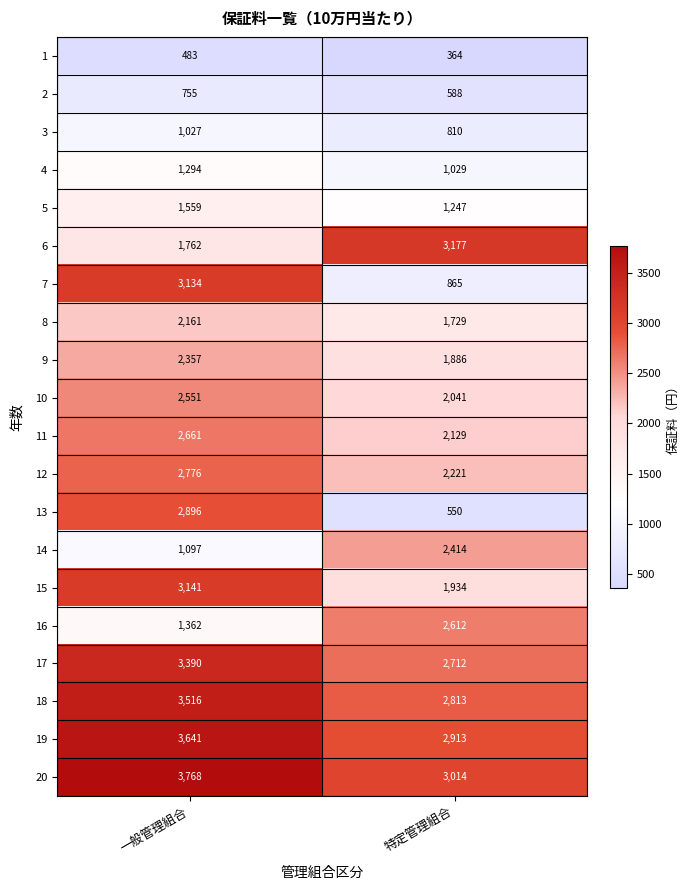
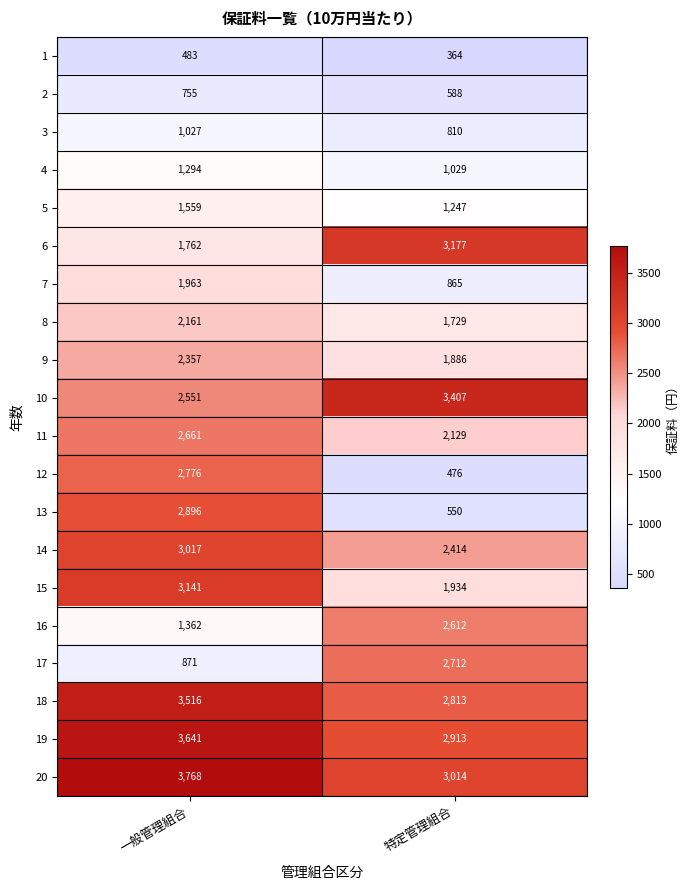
7, 一般管理組合: 3,134 -> 1,963
10, 特定管理組合: 2,041 -> 3,407
12, 特定管理組合: 2,221 -> 476
14, 一般管理組合: 1,097 -> 3,017
17, 一般管理組合: 3,390 -> 871
